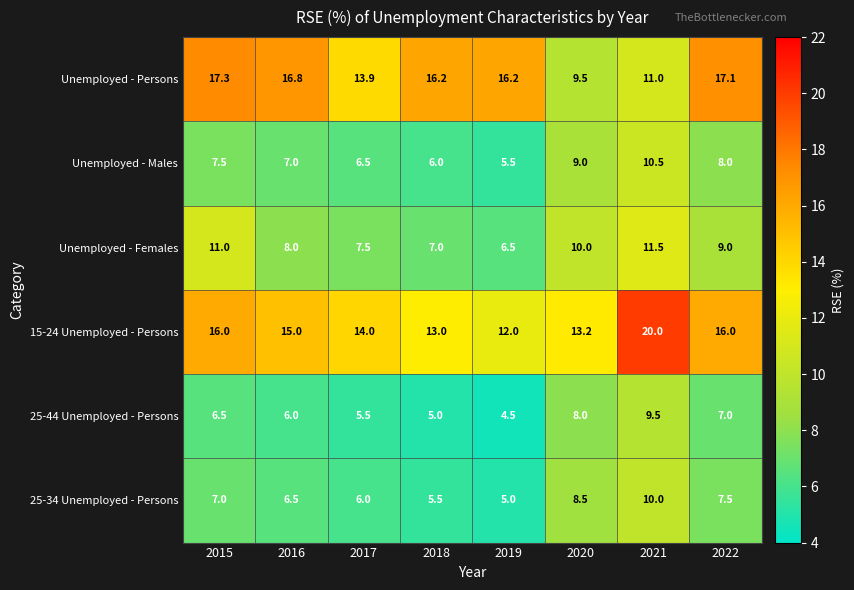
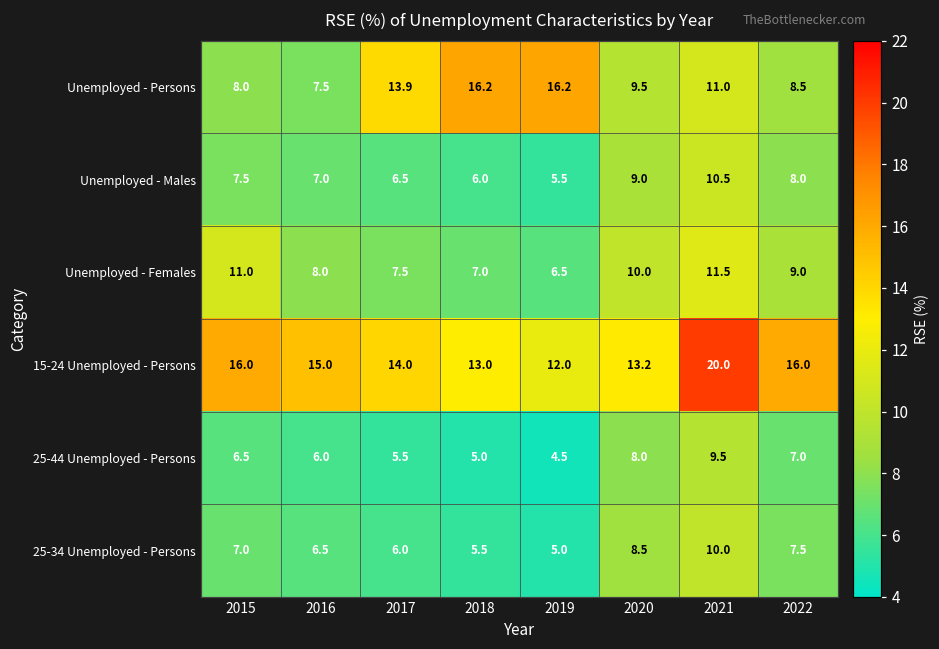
Unemployed - Persons, 2015: 17.3 -> 8.0
Unemployed - Persons, 2016: 16.8 -> 7.5
Unemployed - Persons, 2022: 17.1 -> 8.5
